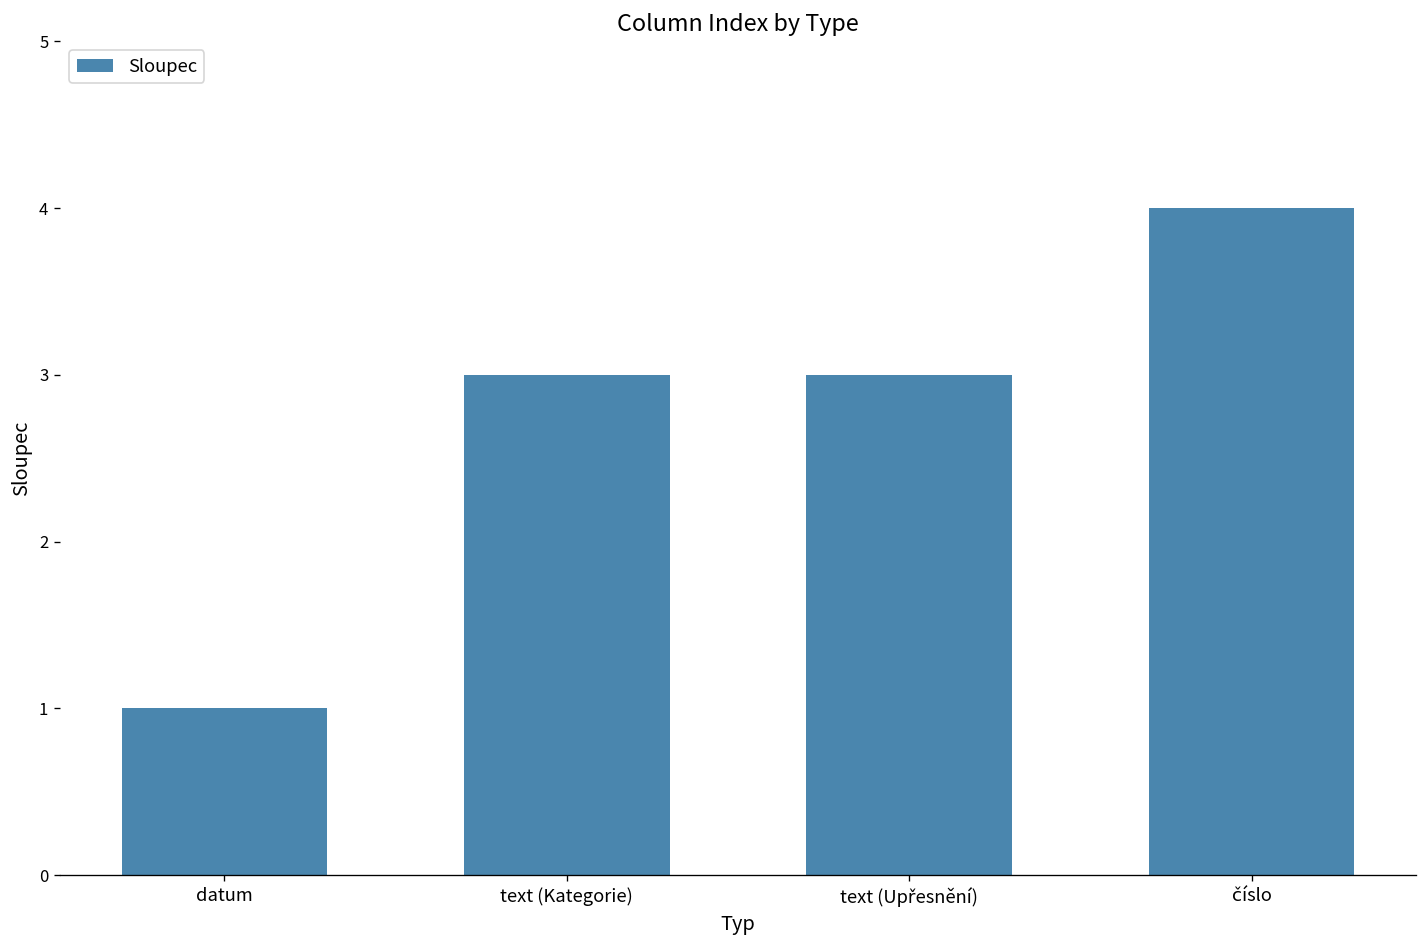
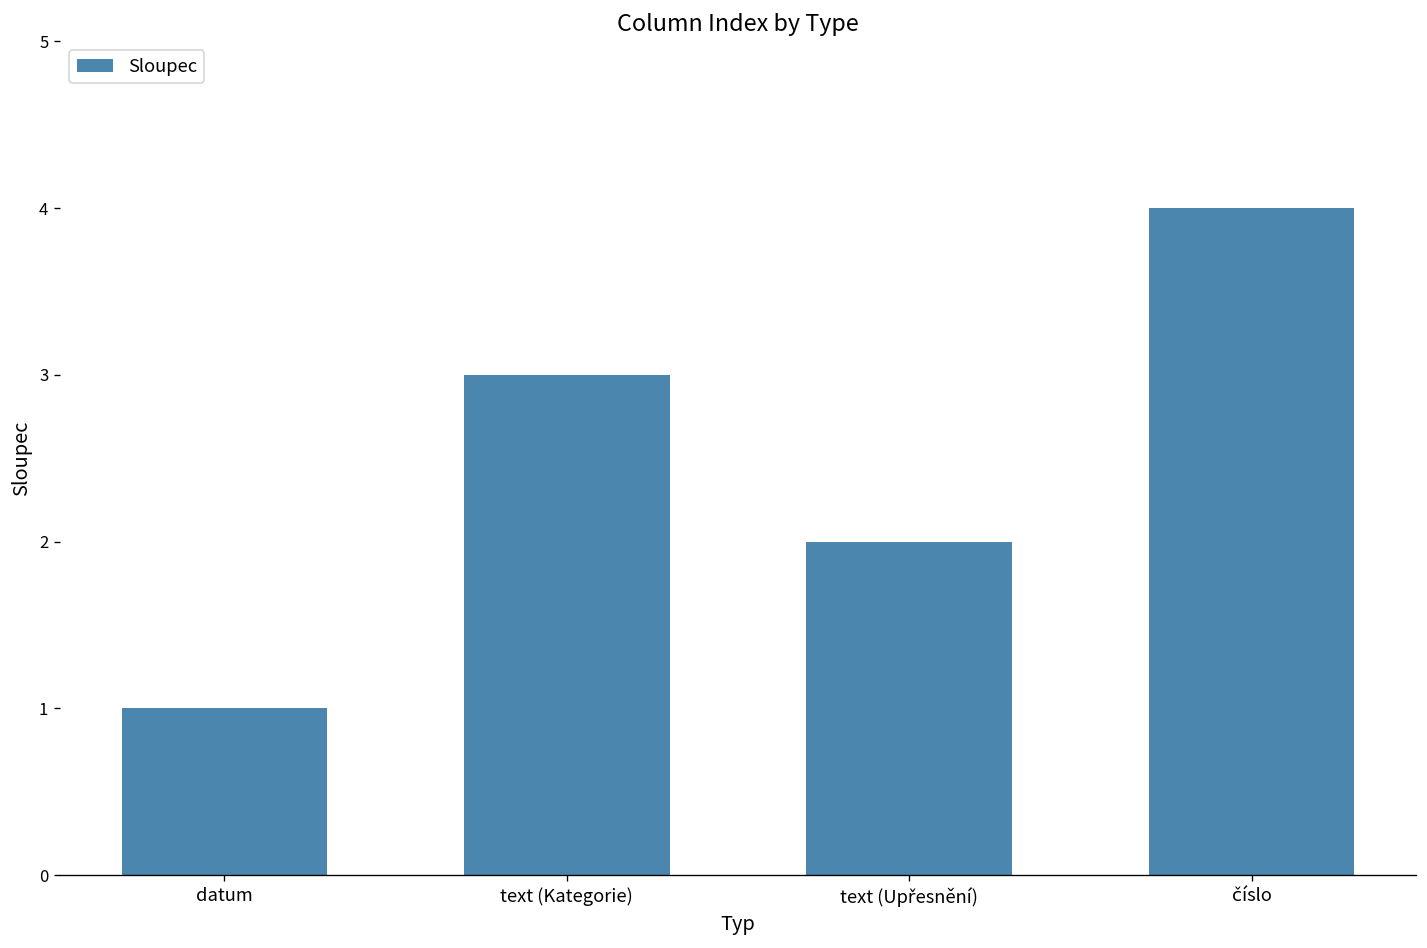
text (Upřesnění): 3 -> 2
